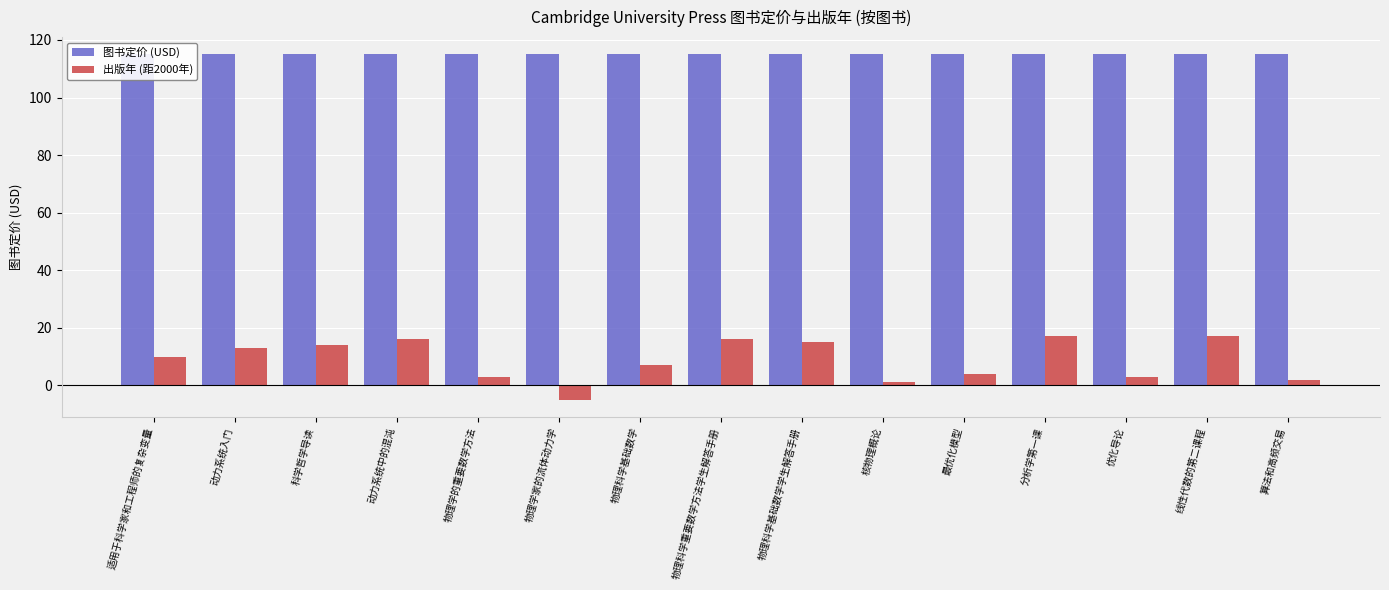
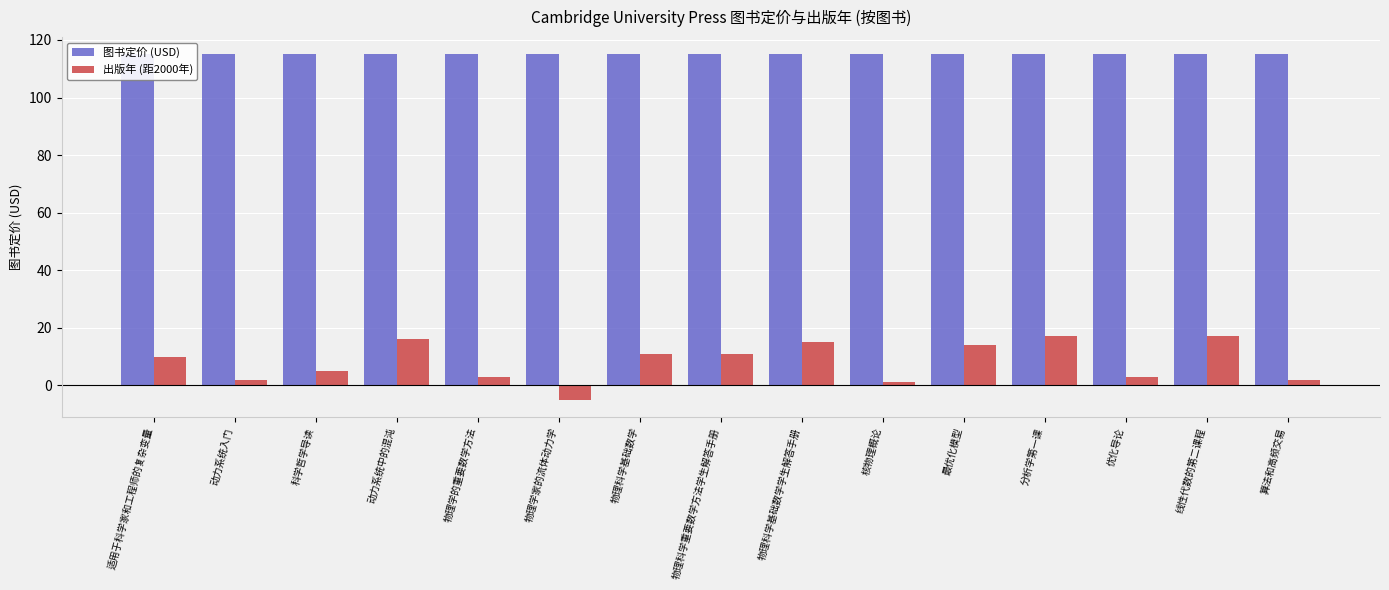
出版年 (距2000年), 动力系统入门: 13 -> 2
出版年 (距2000年), 科学哲学导读: 14 -> 5
出版年 (距2000年), 物理科学基础数学: 7 -> 11
出版年 (距2000年), 物理科学重要数学方法学生解答手册: 16 -> 11
出版年 (距2000年), 最优化模型: 4 -> 14
